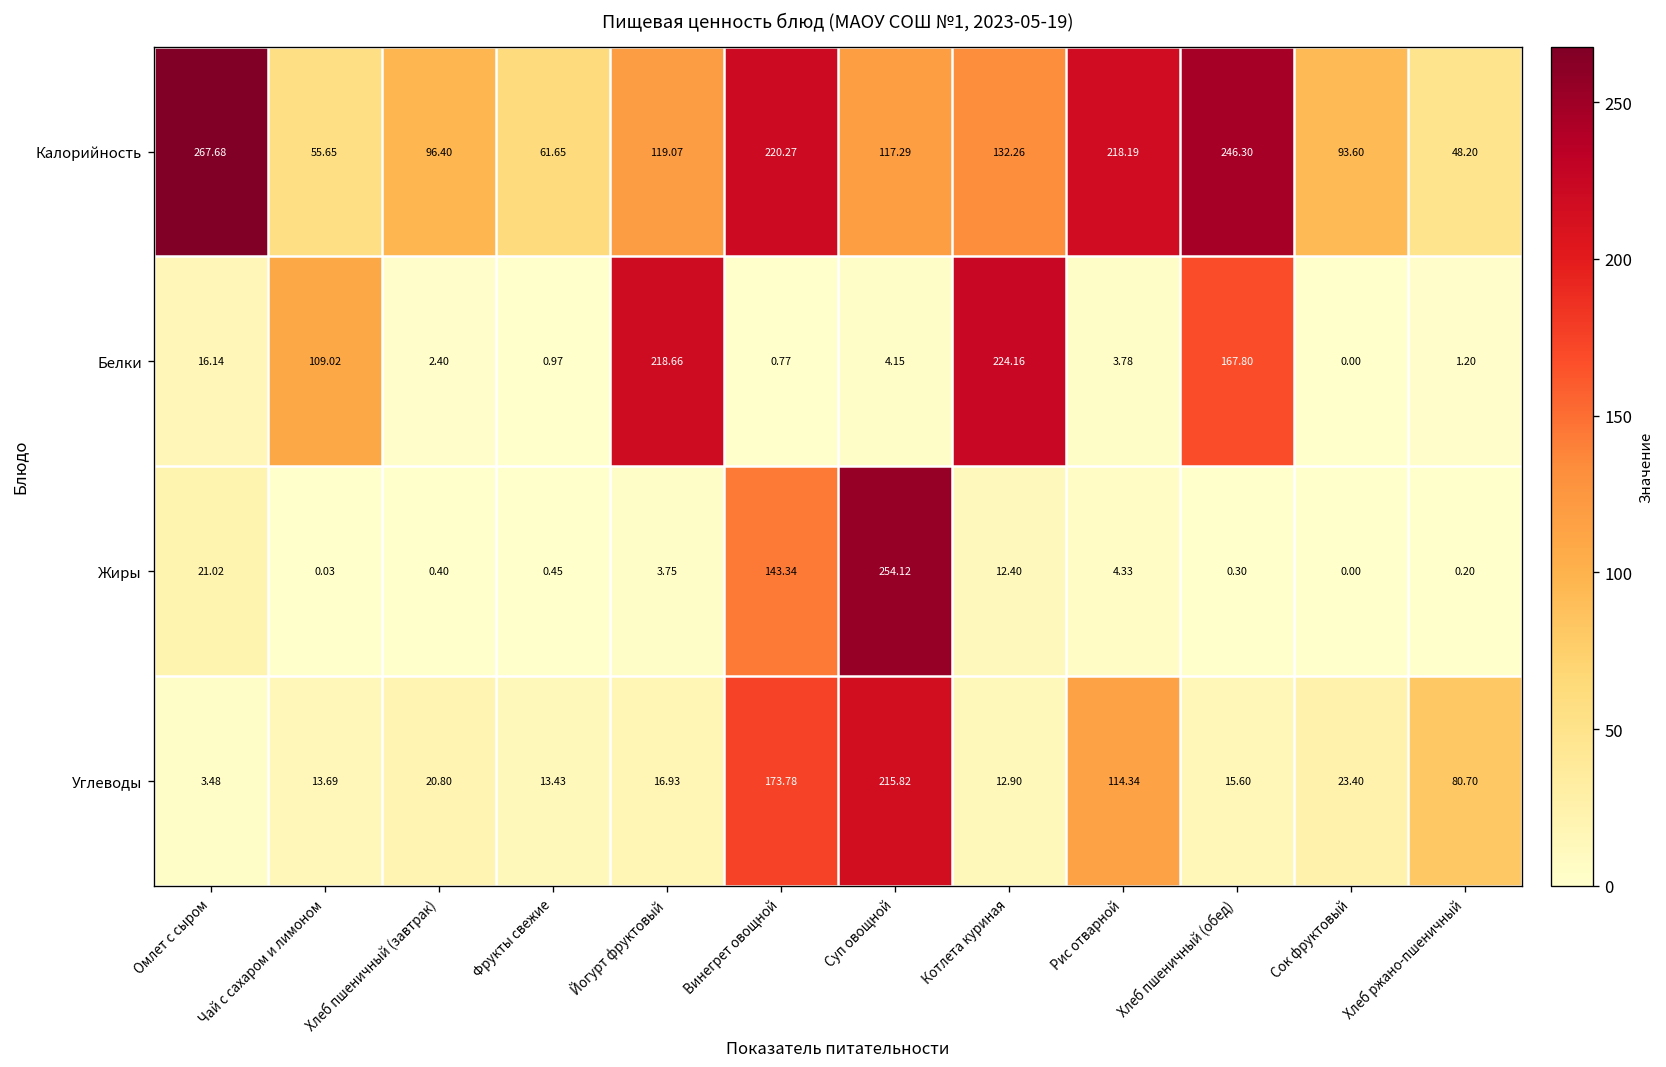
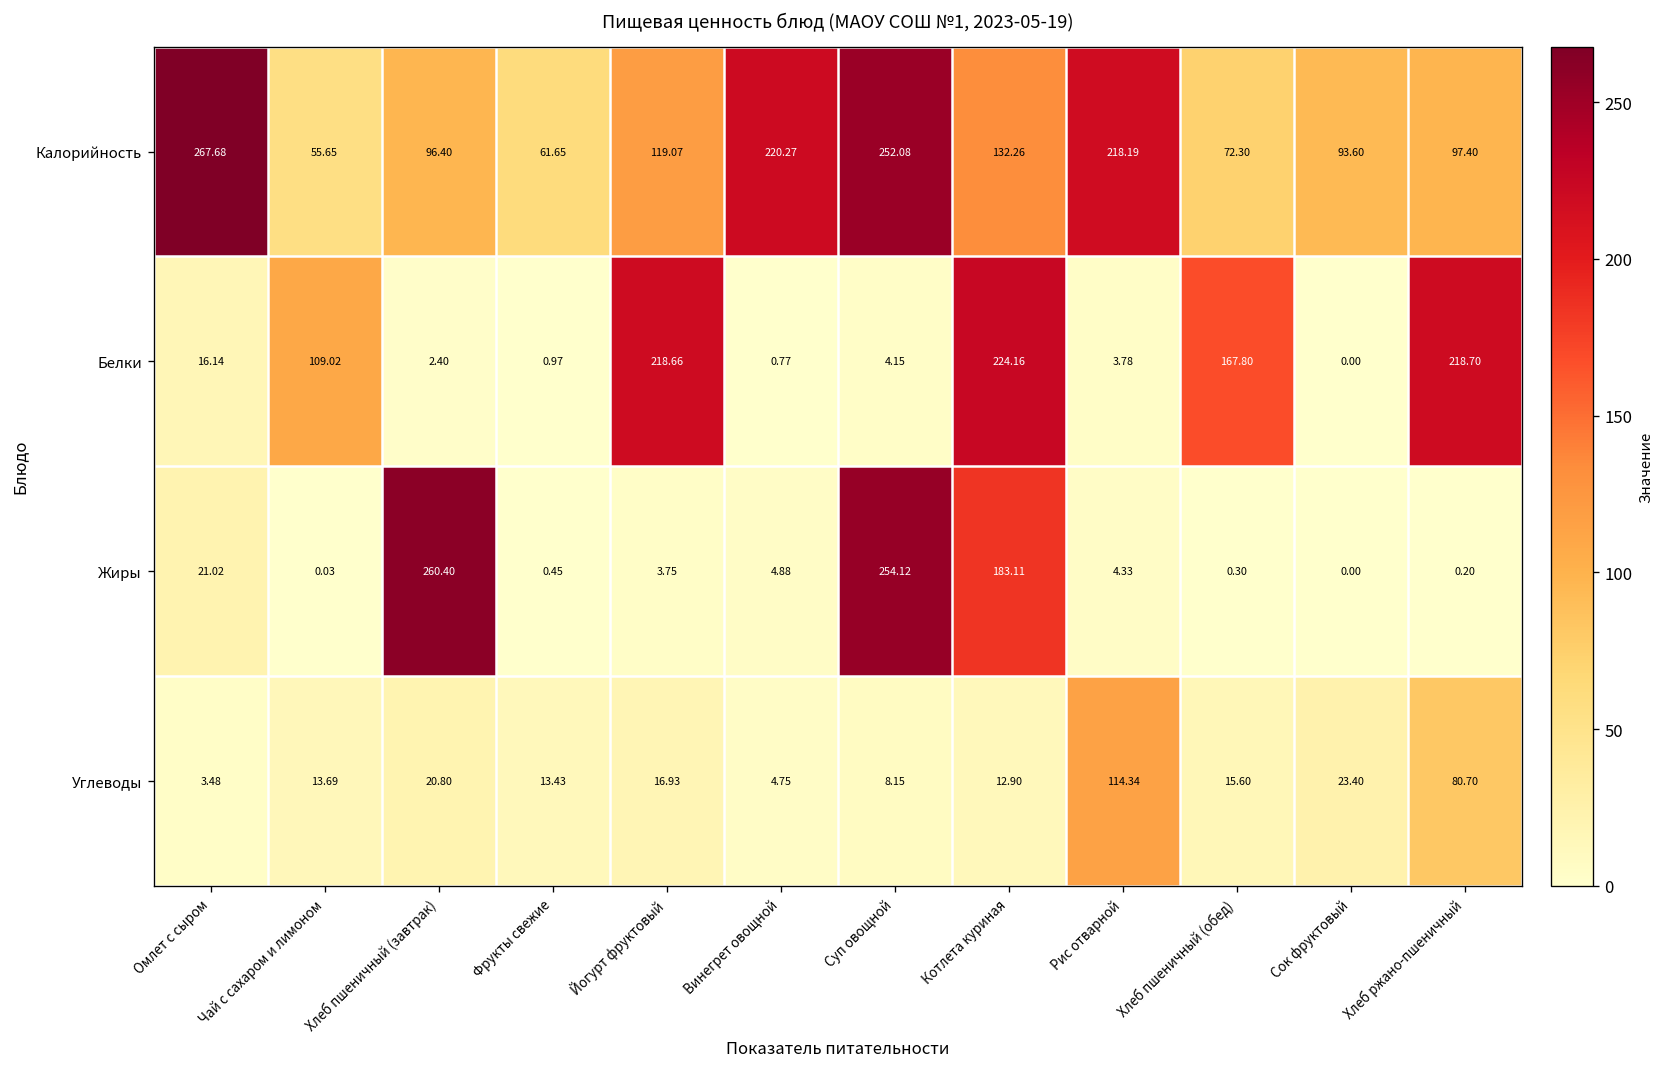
Калорийность, Суп овощной: 117.29 -> 252.08
Калорийность, Хлеб пшеничный (обед): 246.30 -> 72.30
Калорийность, Хлеб ржано-пшеничный: 48.20 -> 97.40
Белки, Хлеб ржано-пшеничный: 1.20 -> 218.70
Жиры, Хлеб пшеничный (завтрак): 0.40 -> 260.40
Жиры, Винегрет овощной: 143.34 -> 4.88
Жиры, Котлета куриная: 12.40 -> 183.11
Углеводы, Винегрет овощной: 173.78 -> 4.75
Углеводы, Суп овощной: 215.82 -> 8.15
